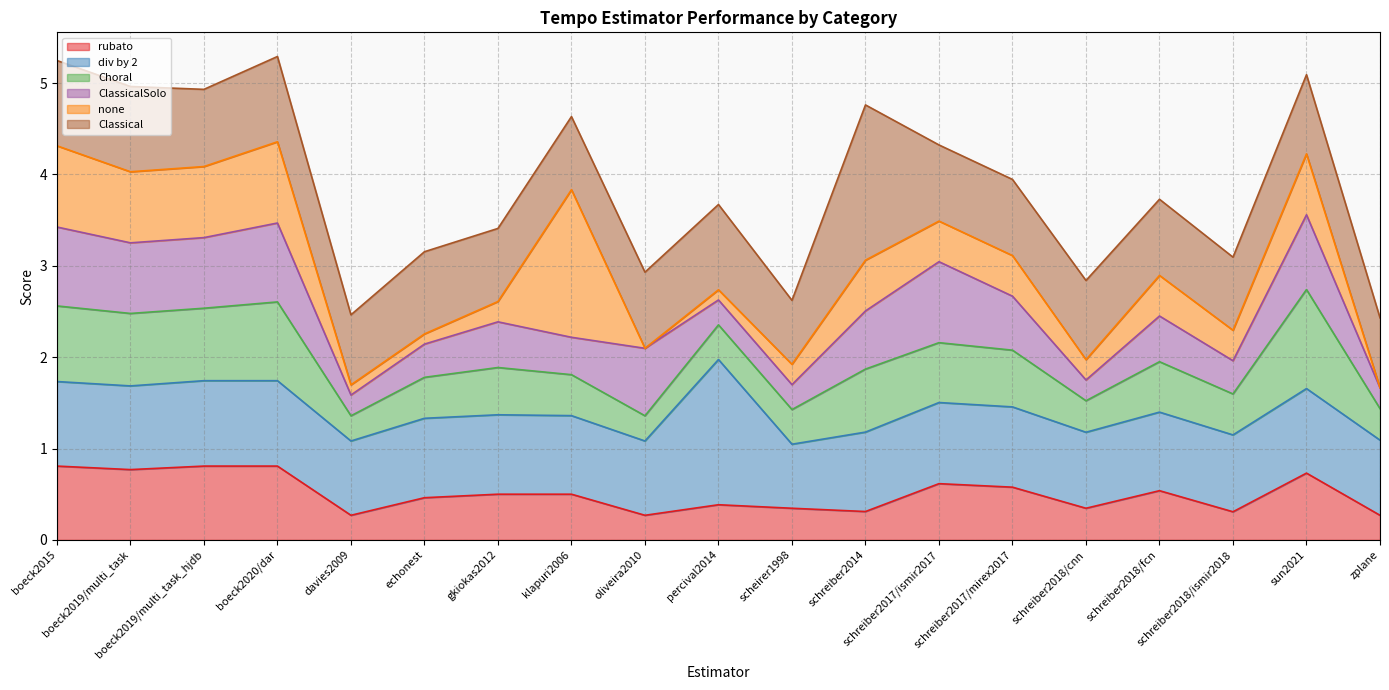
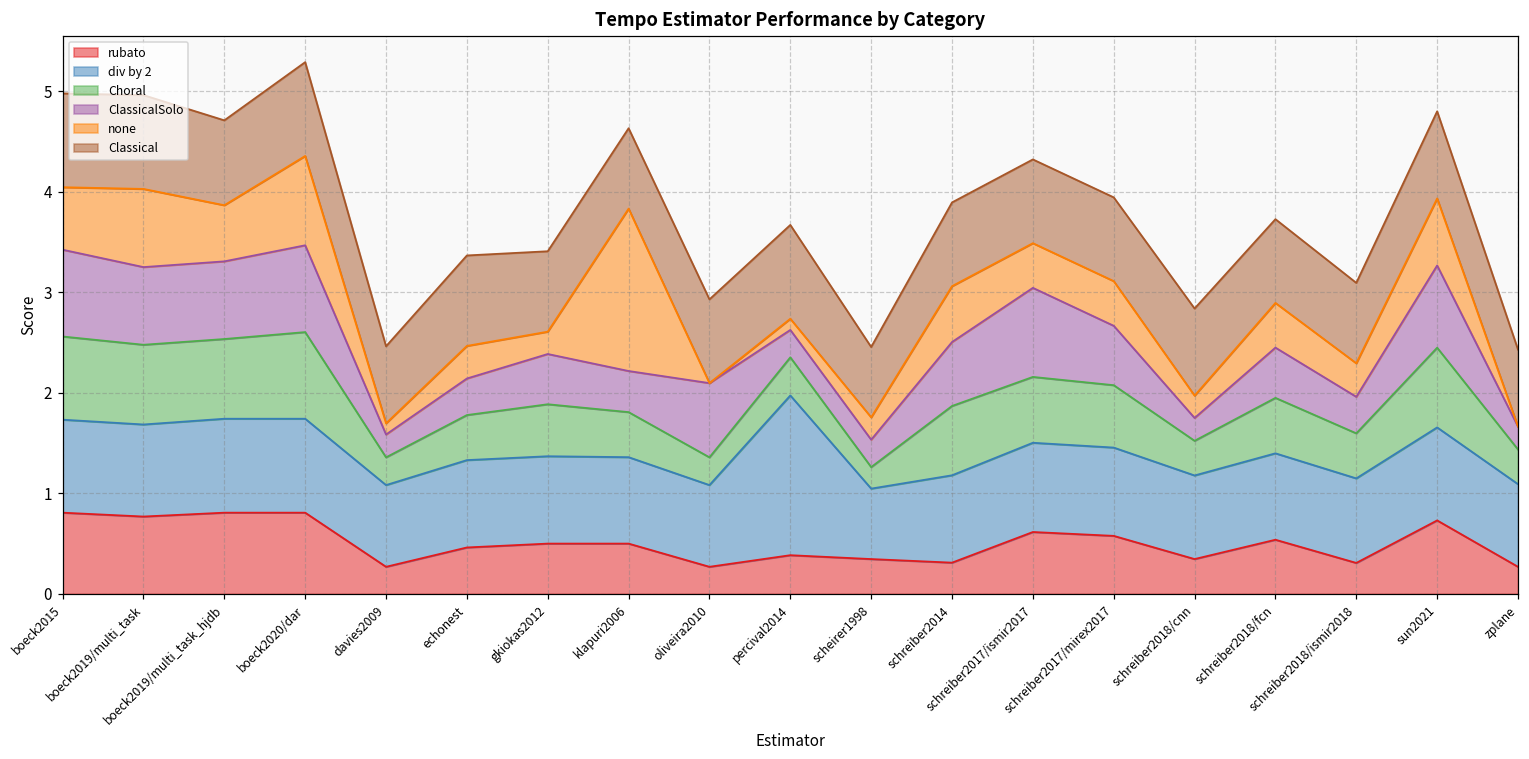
none, boeck2015: 0.9 -> 0.6
none, boeck2019/multi_task_hjdb: 0.8 -> 0.6
none, echonest: 0.1 -> 0.3
Choral, scheirer1998: 0.4 -> 0.2
Classical, schreiber2014: 1.7 -> 0.8
Choral, sun2021: 1.1 -> 0.8
